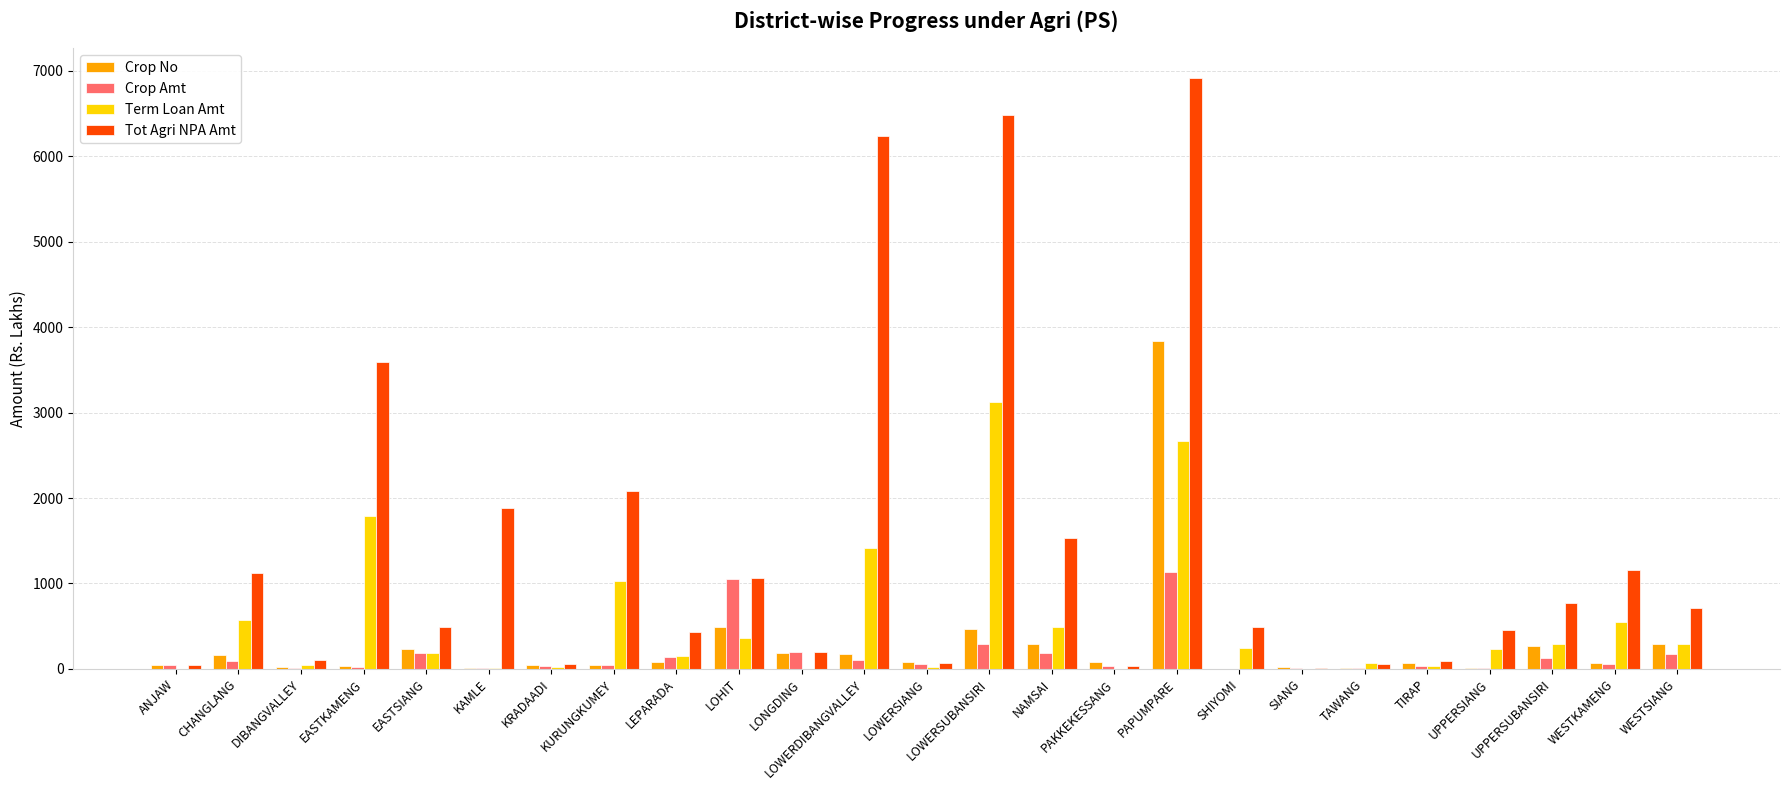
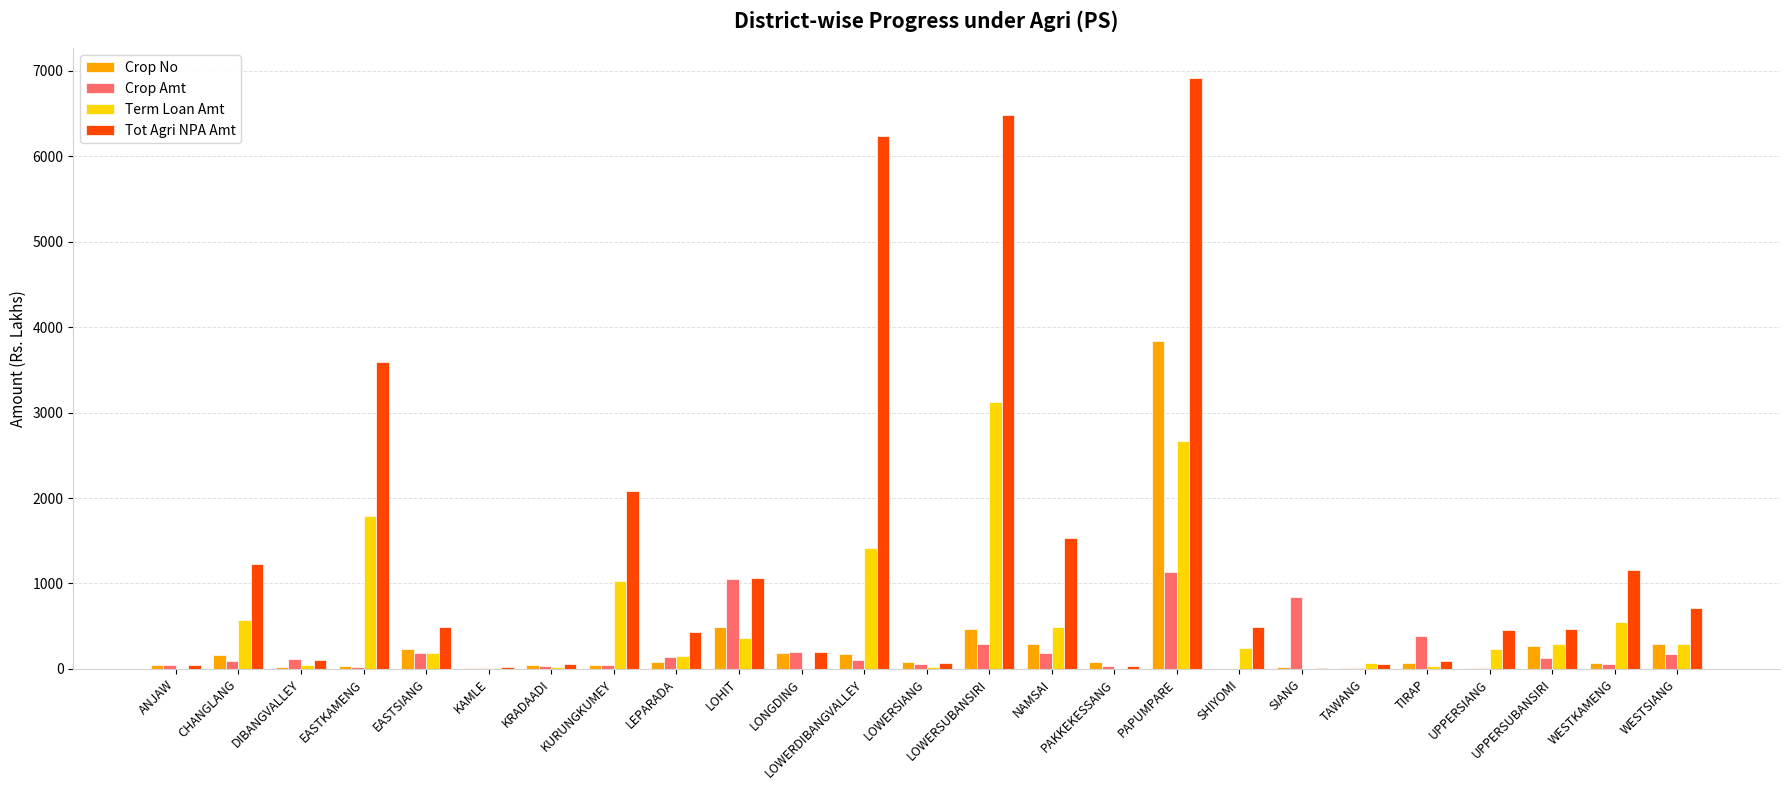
Tot Agri NPA Amt, CHANGLANG: 1100 -> 1200
Crop Amt, DIBANGVALLEY: 0 -> 100
Tot Agri NPA Amt, KAMLE: 1900 -> 0
Crop Amt, SIANG: 0 -> 800
Crop Amt, TIRAP: 0 -> 400
Tot Agri NPA Amt, UPPERSUBANSIRI: 800 -> 500
